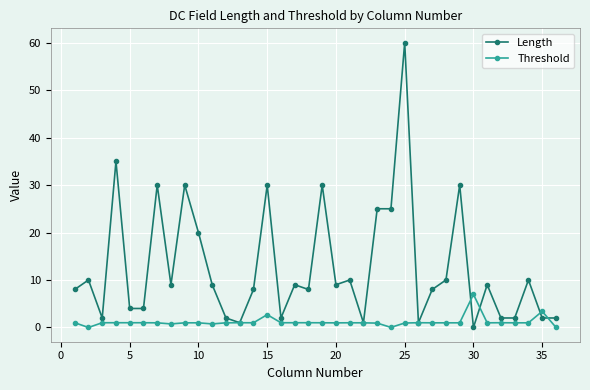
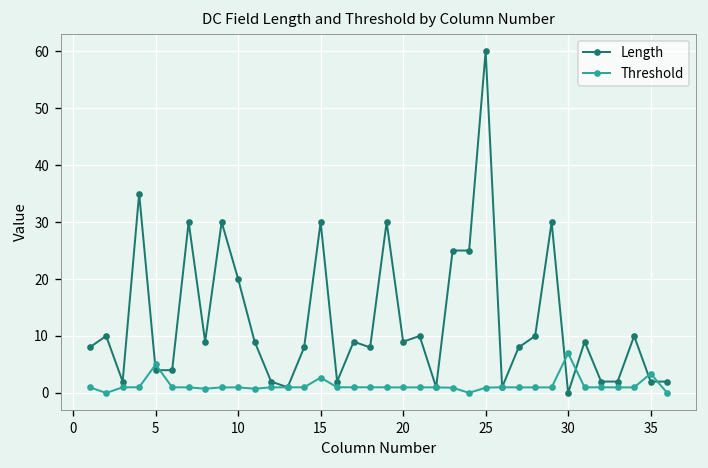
Threshold, 5: 1 -> 5
